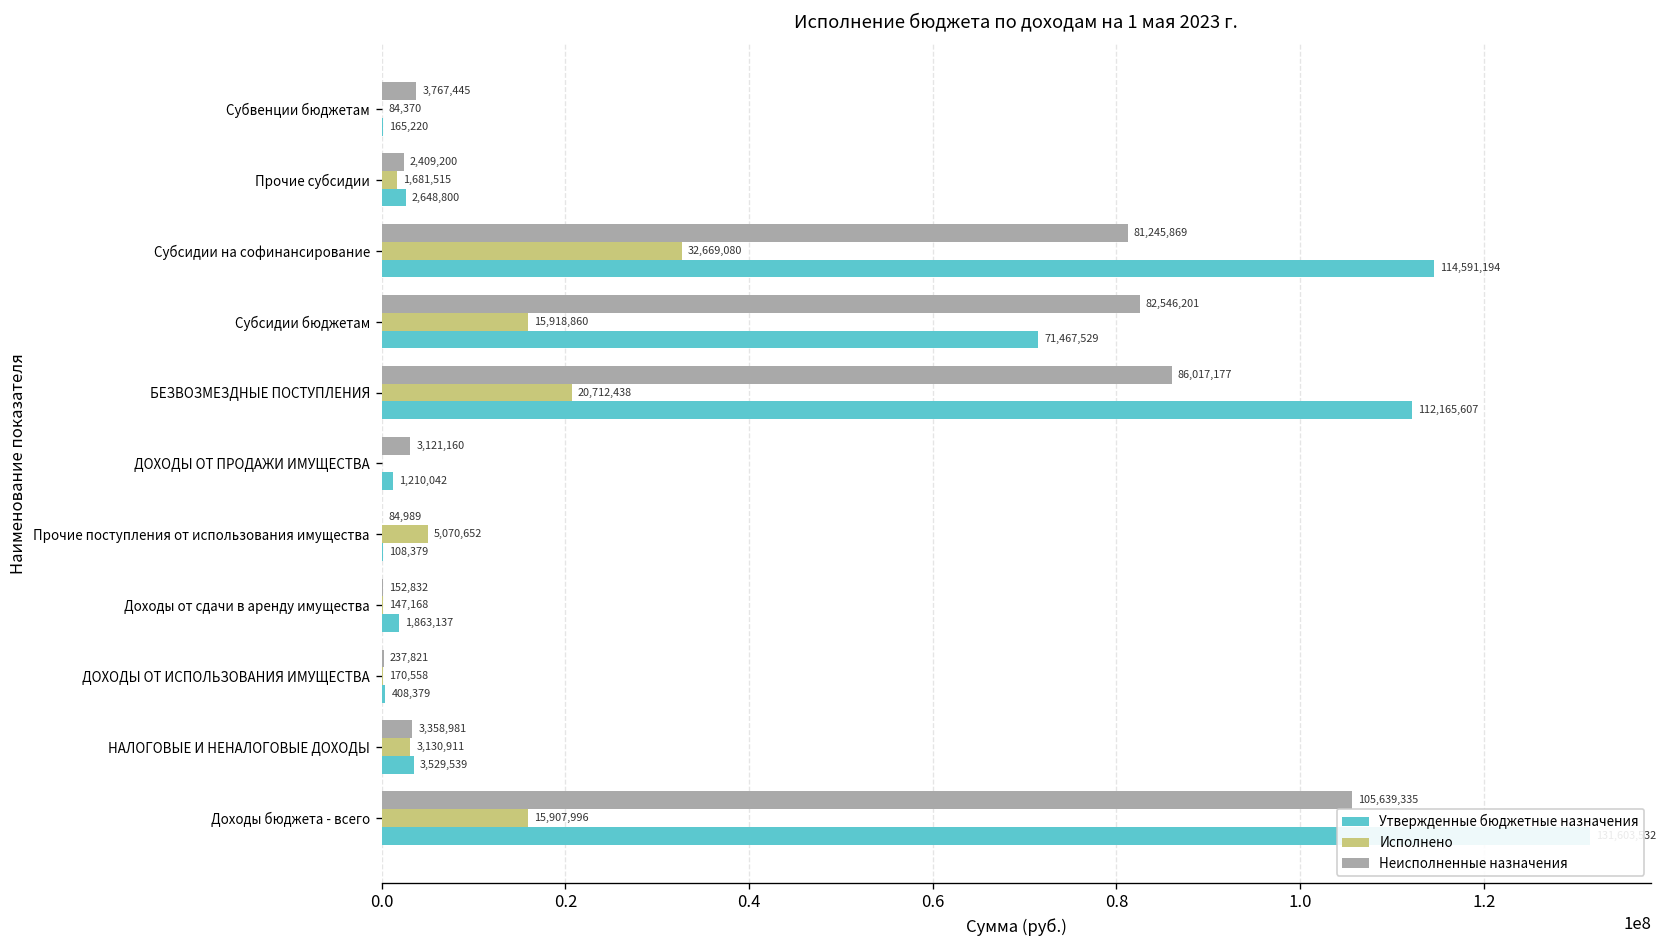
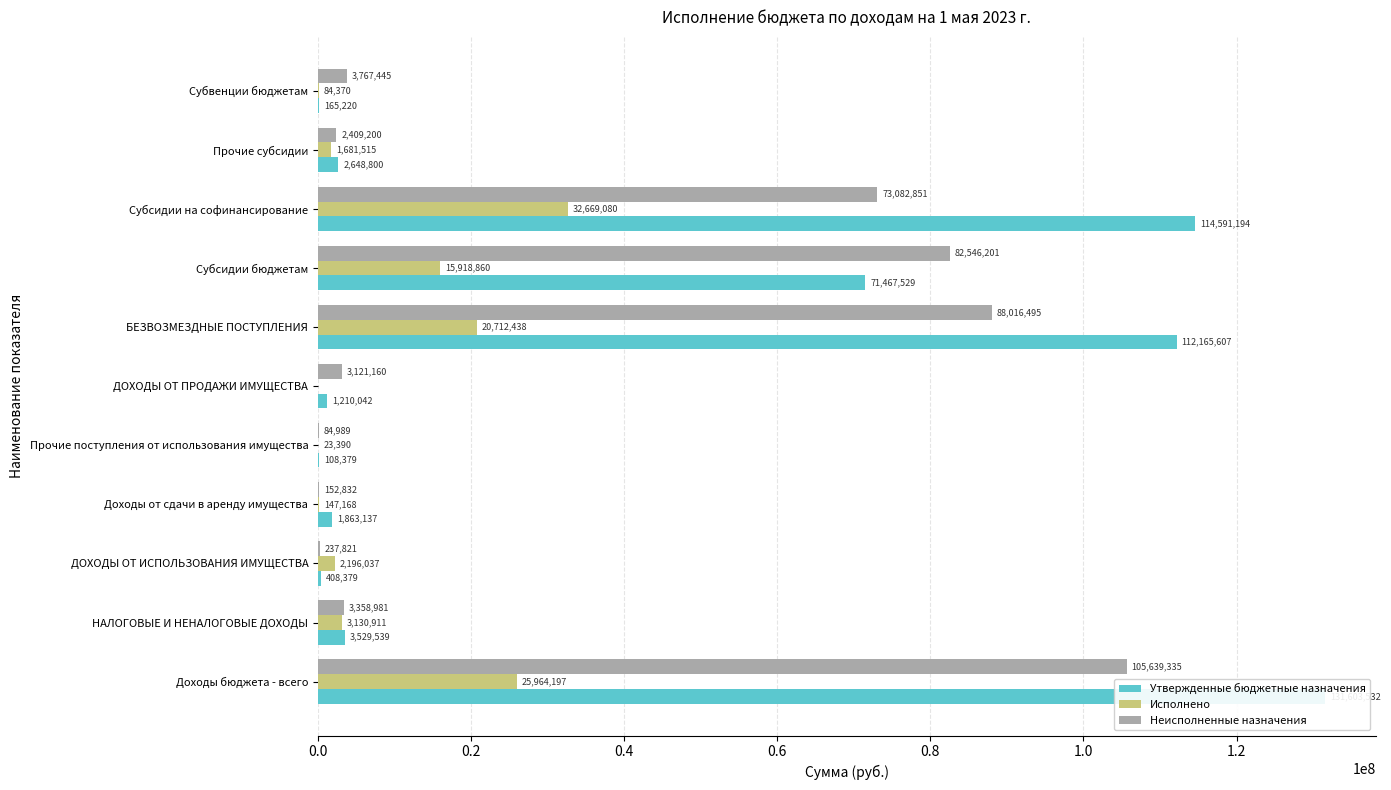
Неисполненные назначения, Субсидии на софинансирование: 81,245,869 -> 73,082,851
Неисполненные назначения, БЕЗВОЗМЕЗДНЫЕ ПОСТУПЛЕНИЯ: 86,017,177 -> 88,016,495
Исполнено, Прочие поступления от использования имущества: 5,070,652 -> 23,390
Исполнено, ДОХОДЫ ОТ ИСПОЛЬЗОВАНИЯ ИМУЩЕСТВА: 170,558 -> 2,196,037
Исполнено, Доходы бюджета - всего: 15,907,996 -> 25,964,197
